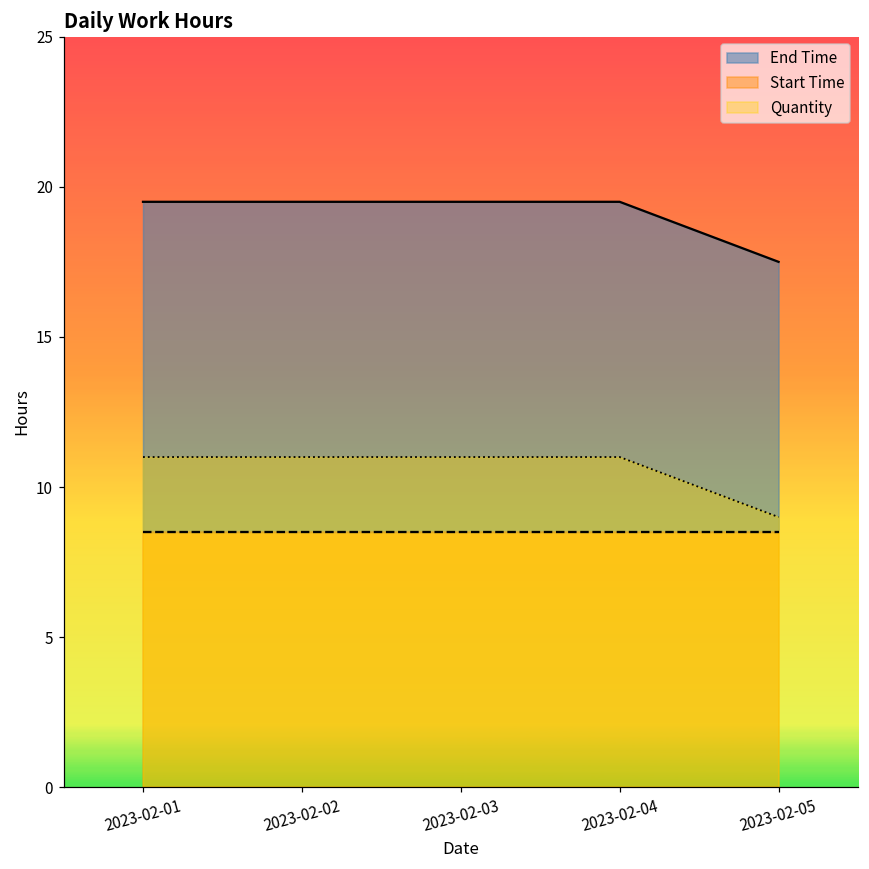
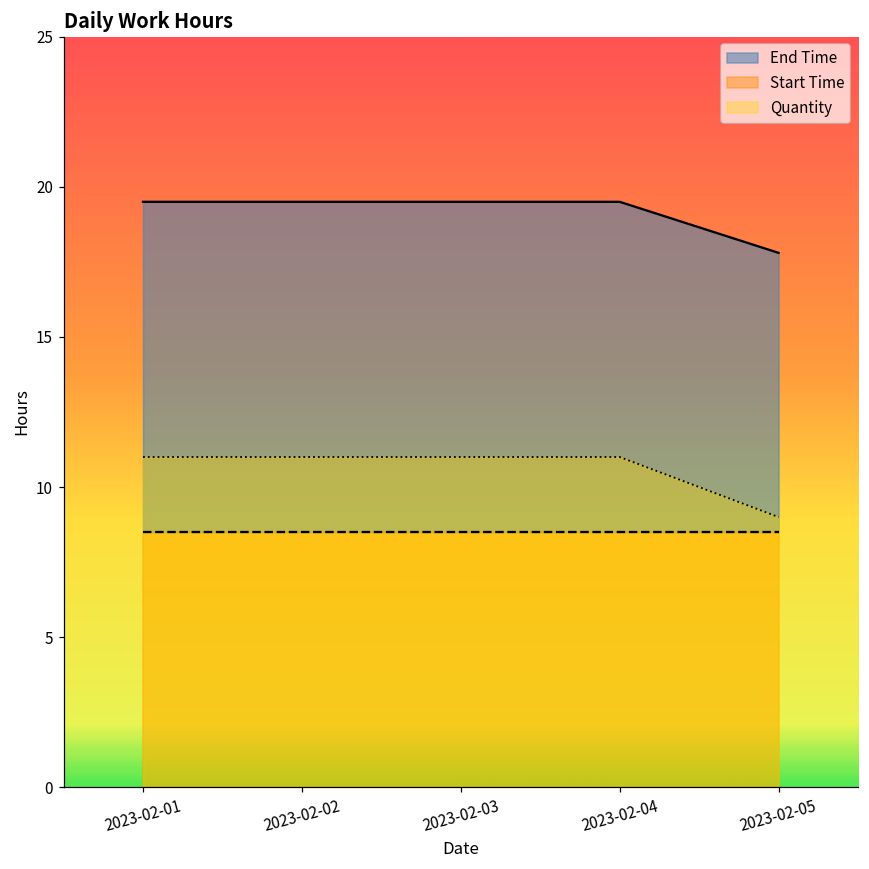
End Time, 2023-02-05: 17.5 -> 17.8
